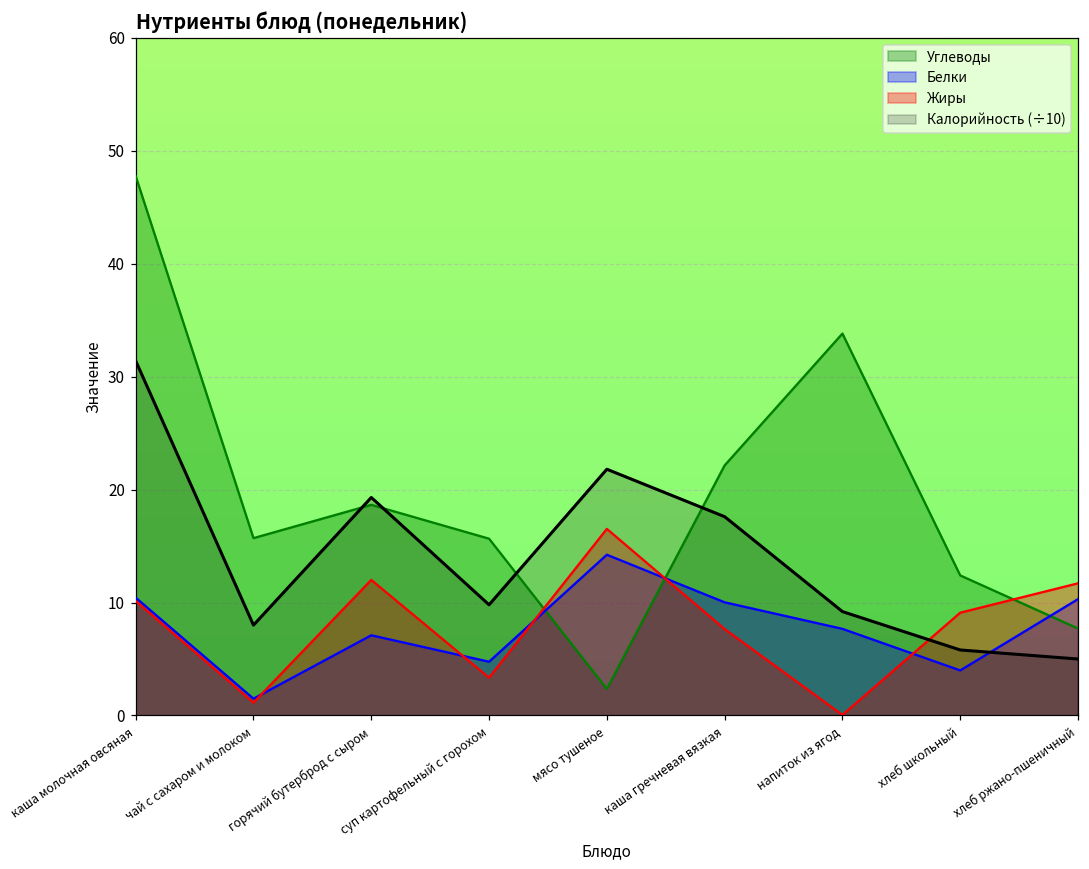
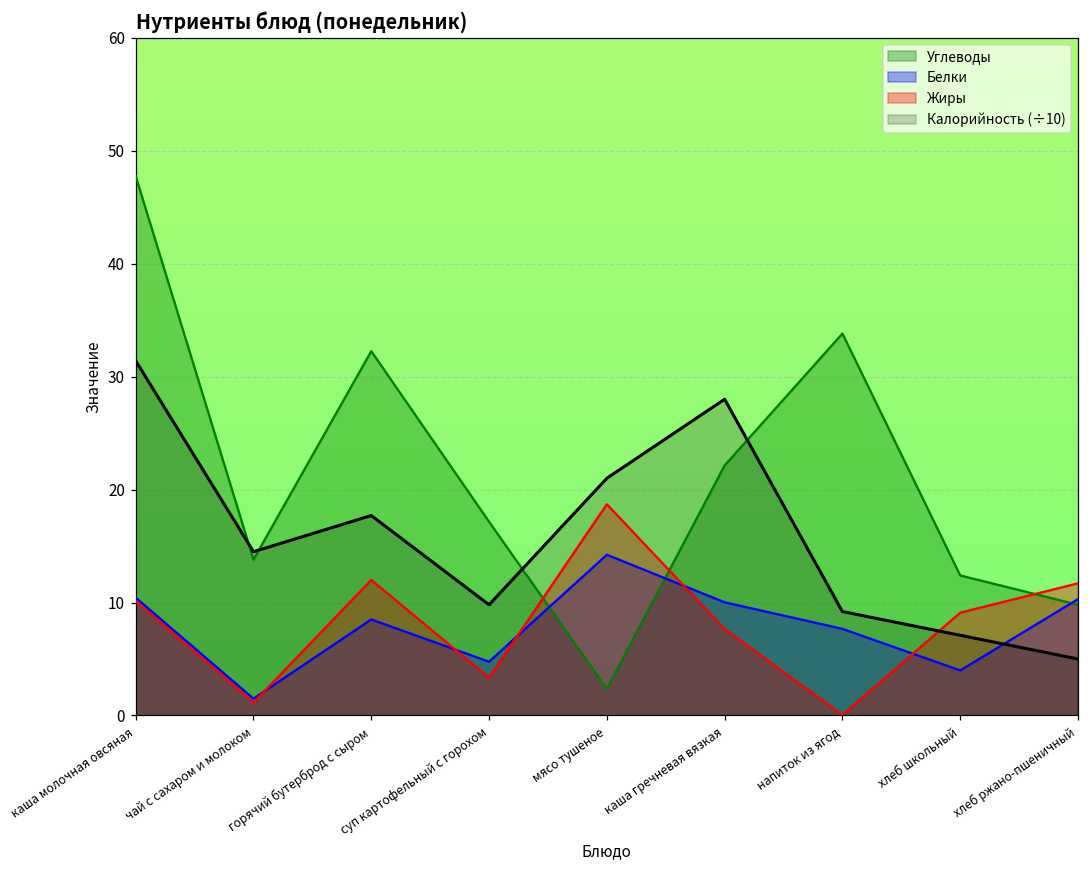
Углеводы, чай с сахаром и молоком: 15.7 -> 13.8
Калорийность (÷10), чай с сахаром и молоком: 8.0 -> 14.5
Углеводы, горячий бутерброд с сыром: 18.7 -> 32.3
Белки, горячий бутерброд с сыром: 7.1 -> 8.5
Калорийность (÷10), горячий бутерброд с сыром: 19.3 -> 17.7
Углеводы, суп картофельный с горохом: 15.7 -> 17.2
Жиры, мясо тушеное: 16.5 -> 18.7
Калорийность (÷10), мясо тушеное: 21.8 -> 21.0
Калорийность (÷10), каша гречневая вязкая: 17.6 -> 28.0
Калорийность (÷10), хлеб школьный: 5.8 -> 7.1
Углеводы, хлеб ржано-пшеничный: 7.7 -> 9.8
